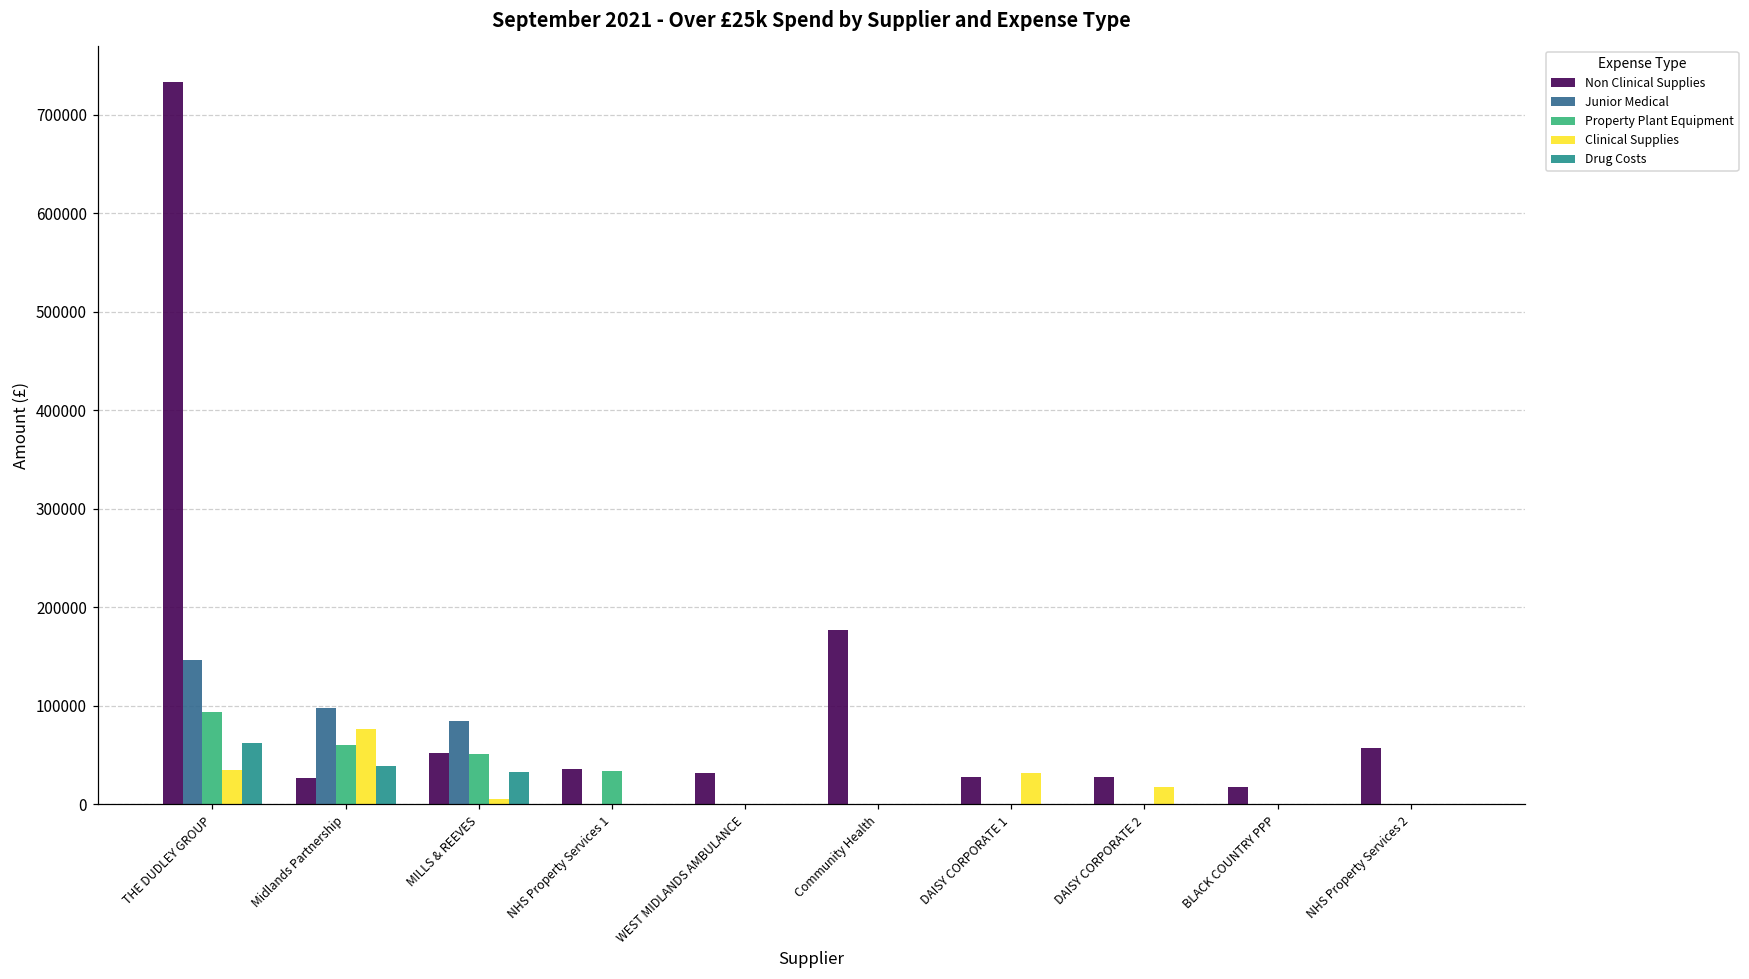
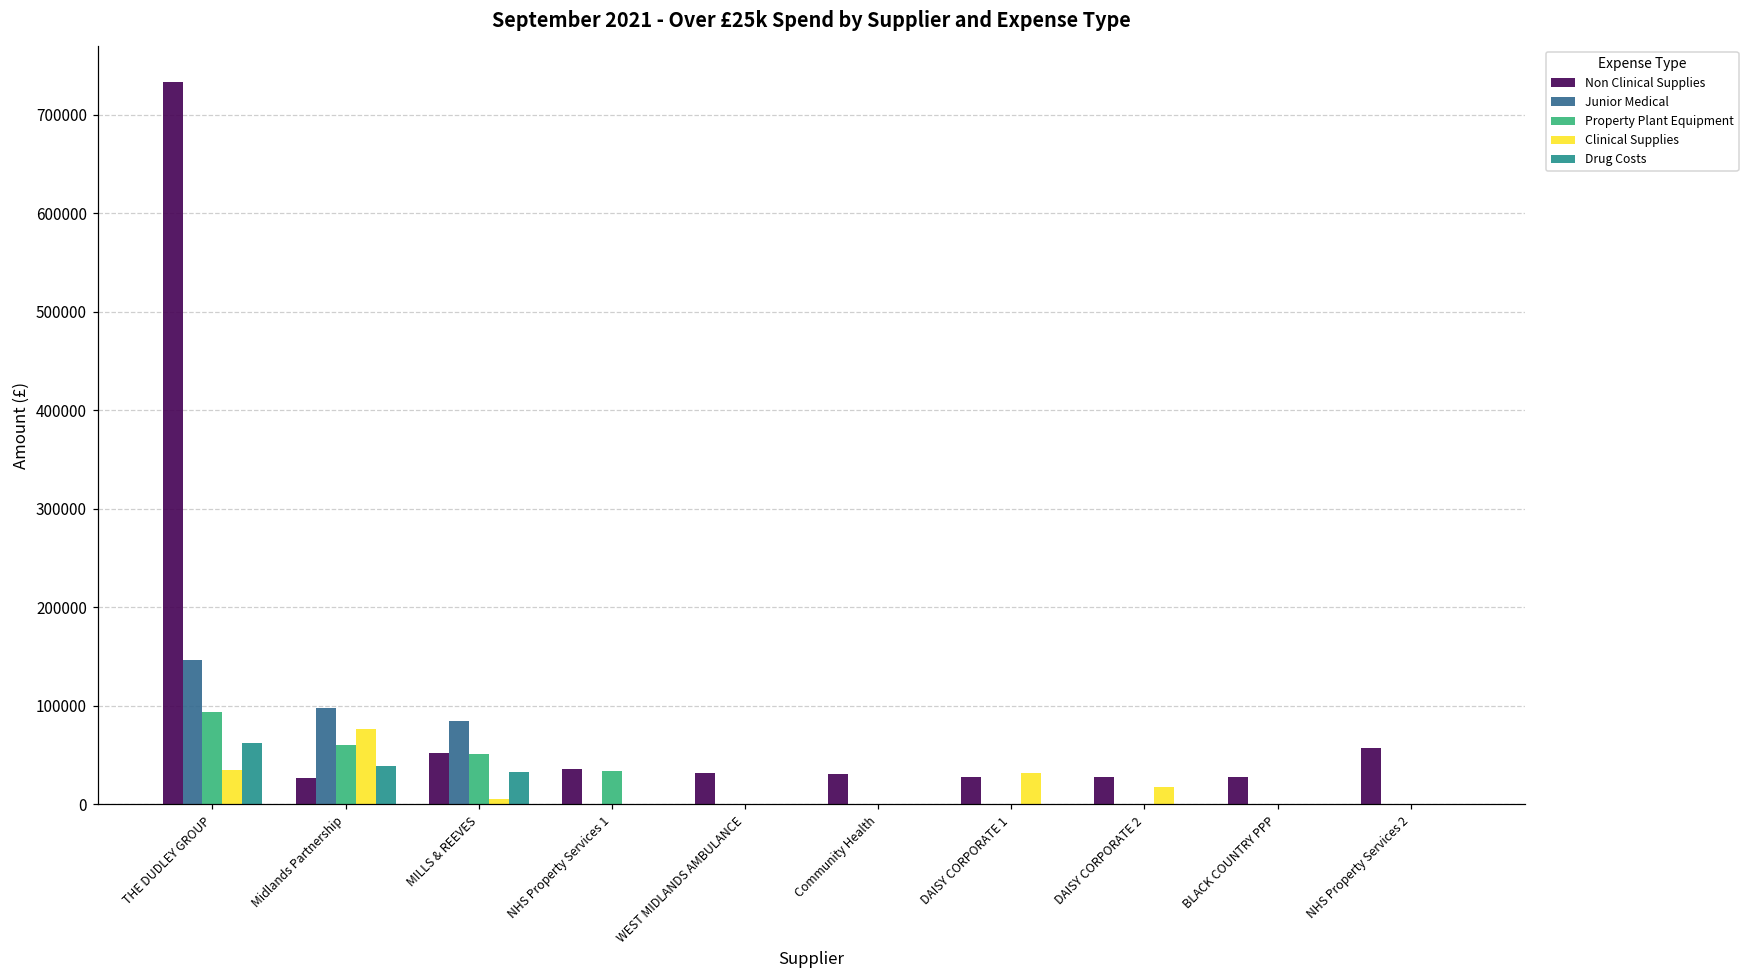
Non Clinical Supplies, Community Health: 180000 -> 30000
Non Clinical Supplies, BLACK COUNTRY PPP: 20000 -> 30000
